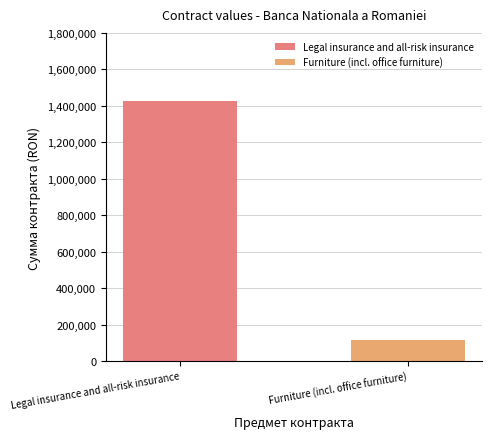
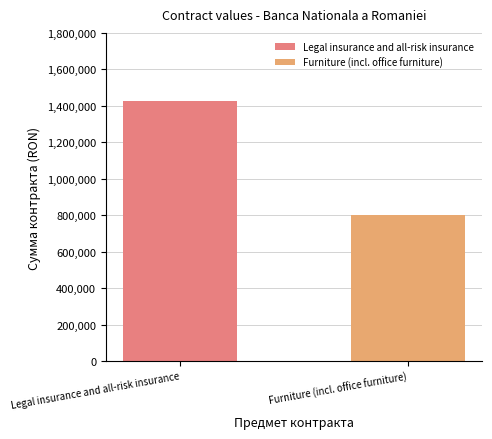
Furniture (incl. office furniture): 110,000 -> 800,000
